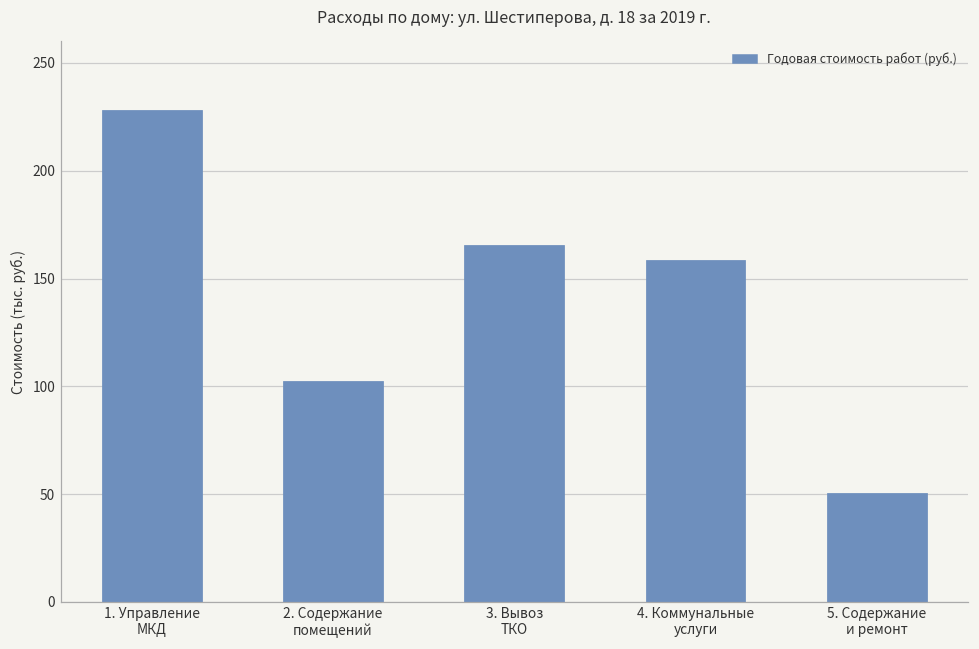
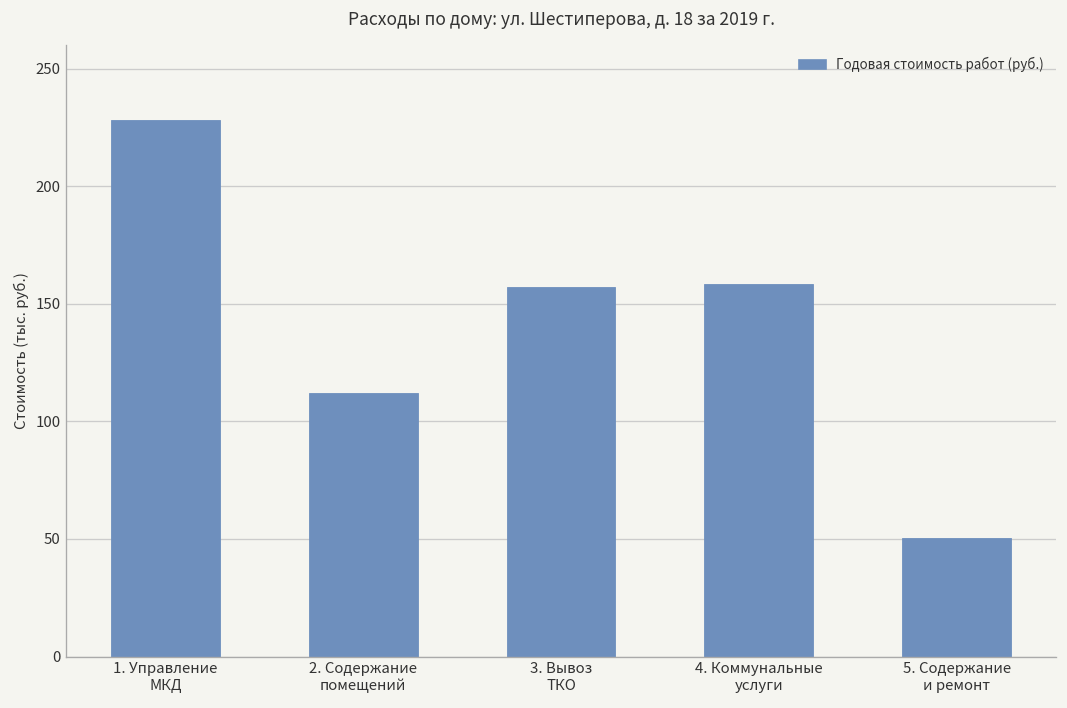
2. Содержание помещений: 103 -> 112
3. Вывоз ТКО: 165 -> 157
